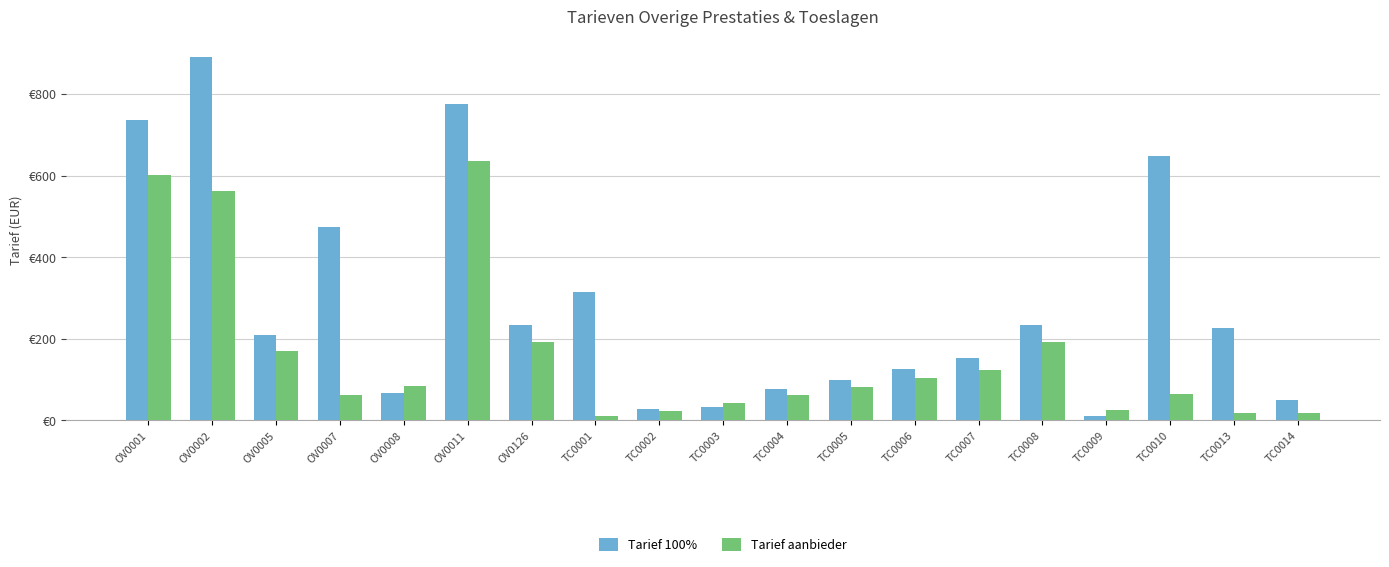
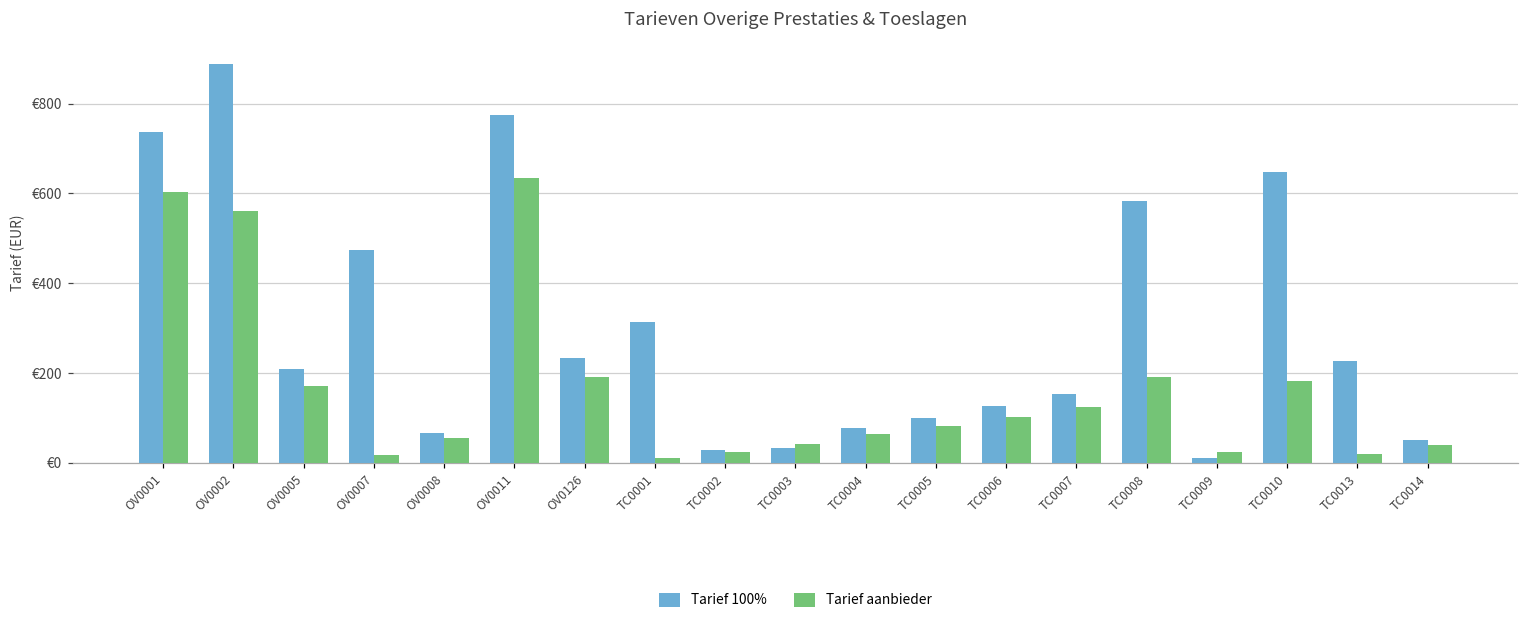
Tarief aanbieder, OV0007: €60 -> €20
Tarief aanbieder, OV0008: €80 -> €60
Tarief 100%, TC0008: €230 -> €580
Tarief aanbieder, TC0010: €60 -> €180
Tarief aanbieder, TC0014: €20 -> €40
